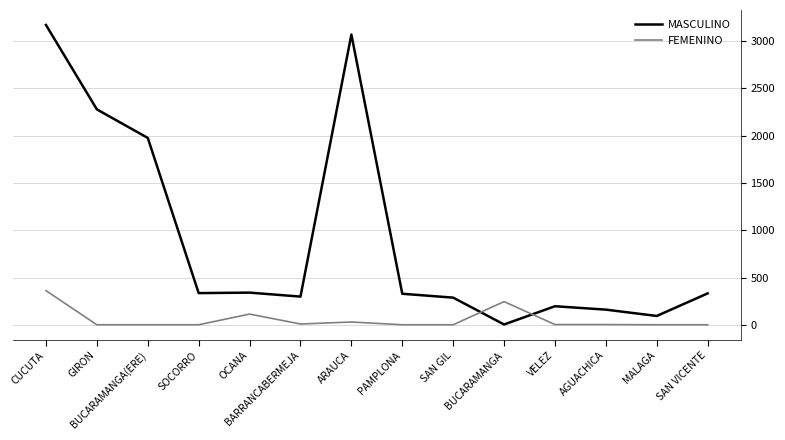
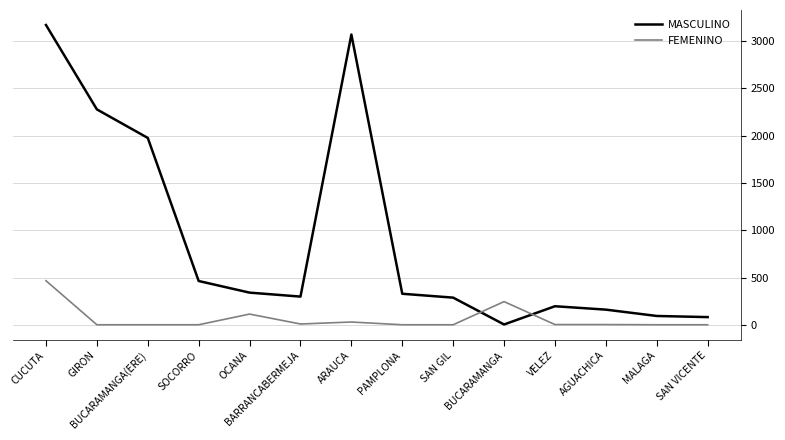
FEMENINO, CUCUTA: 400 -> 500
MASCULINO, SOCORRO: 300 -> 500
MASCULINO, SAN VICENTE: 300 -> 100
